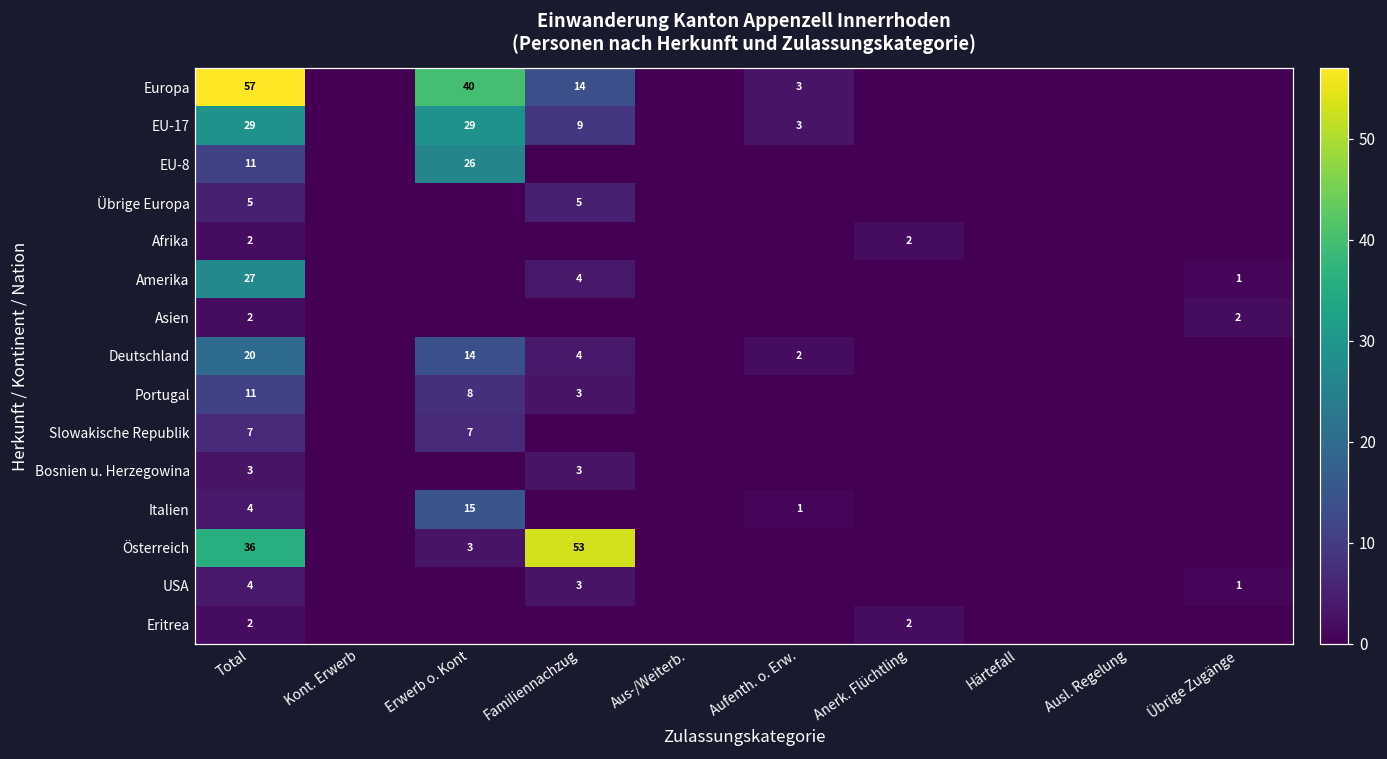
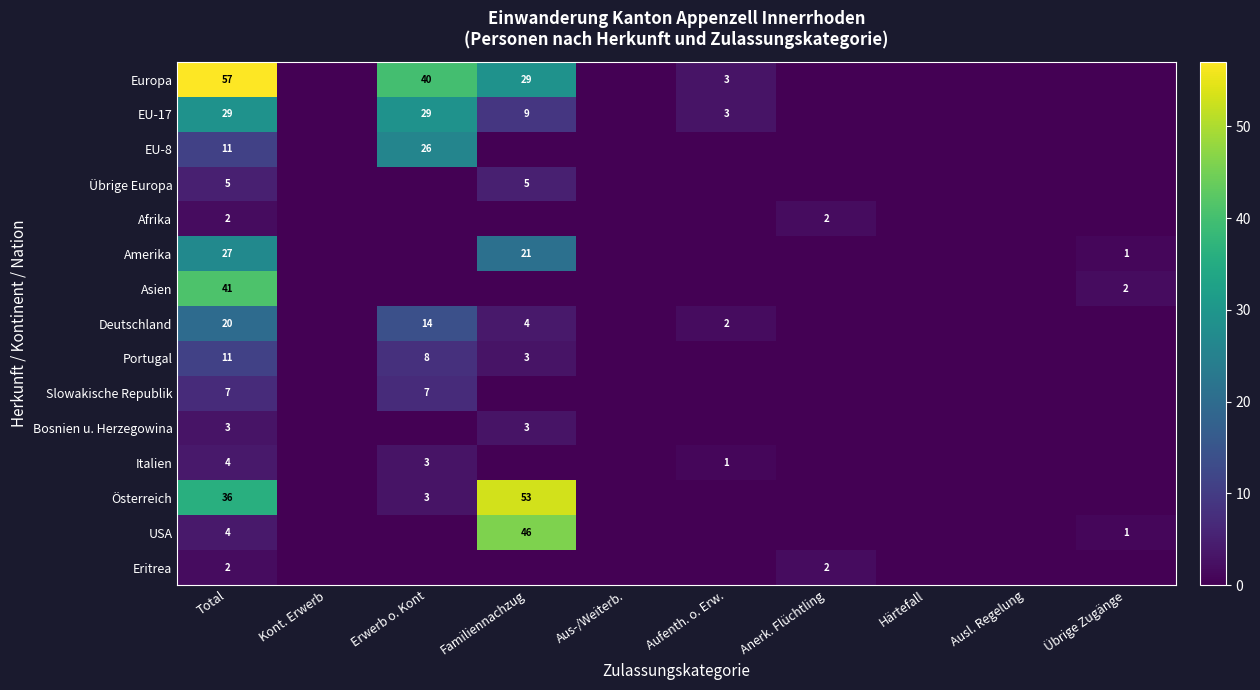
Europa, Familiennachzug: 14 -> 29
Amerika, Familiennachzug: 4 -> 21
Asien, Total: 2 -> 41
Italien, Erwerb o. Kont: 15 -> 3
USA, Familiennachzug: 3 -> 46
